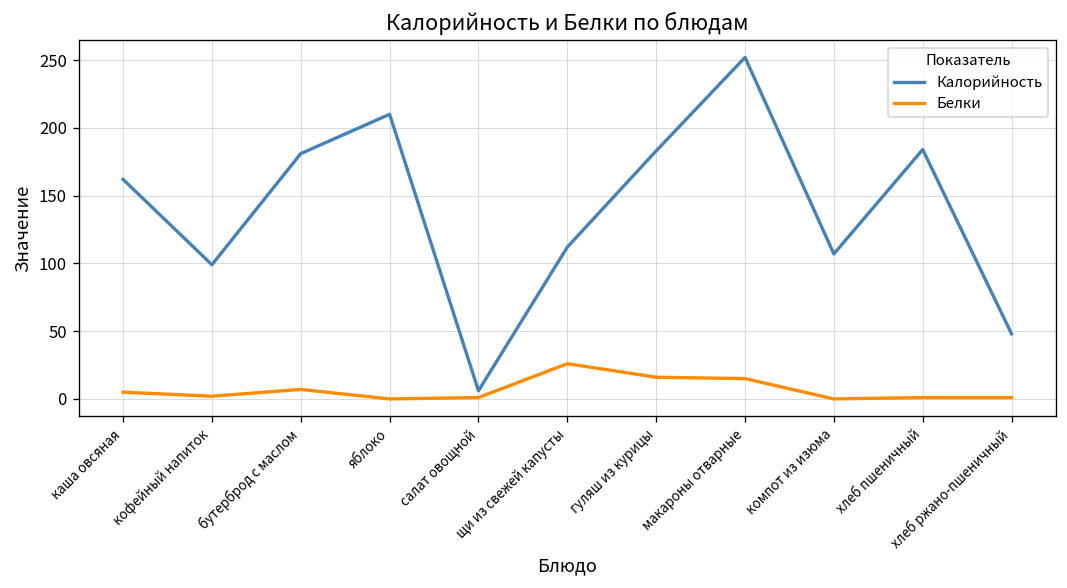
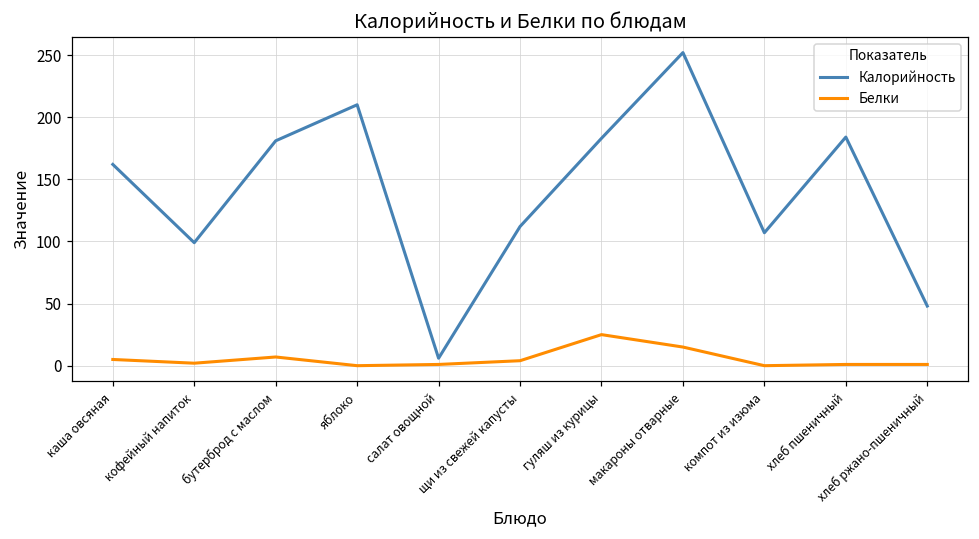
Белки, щи из свежей капусты: 26 -> 4
Белки, гуляш из курицы: 16 -> 25
